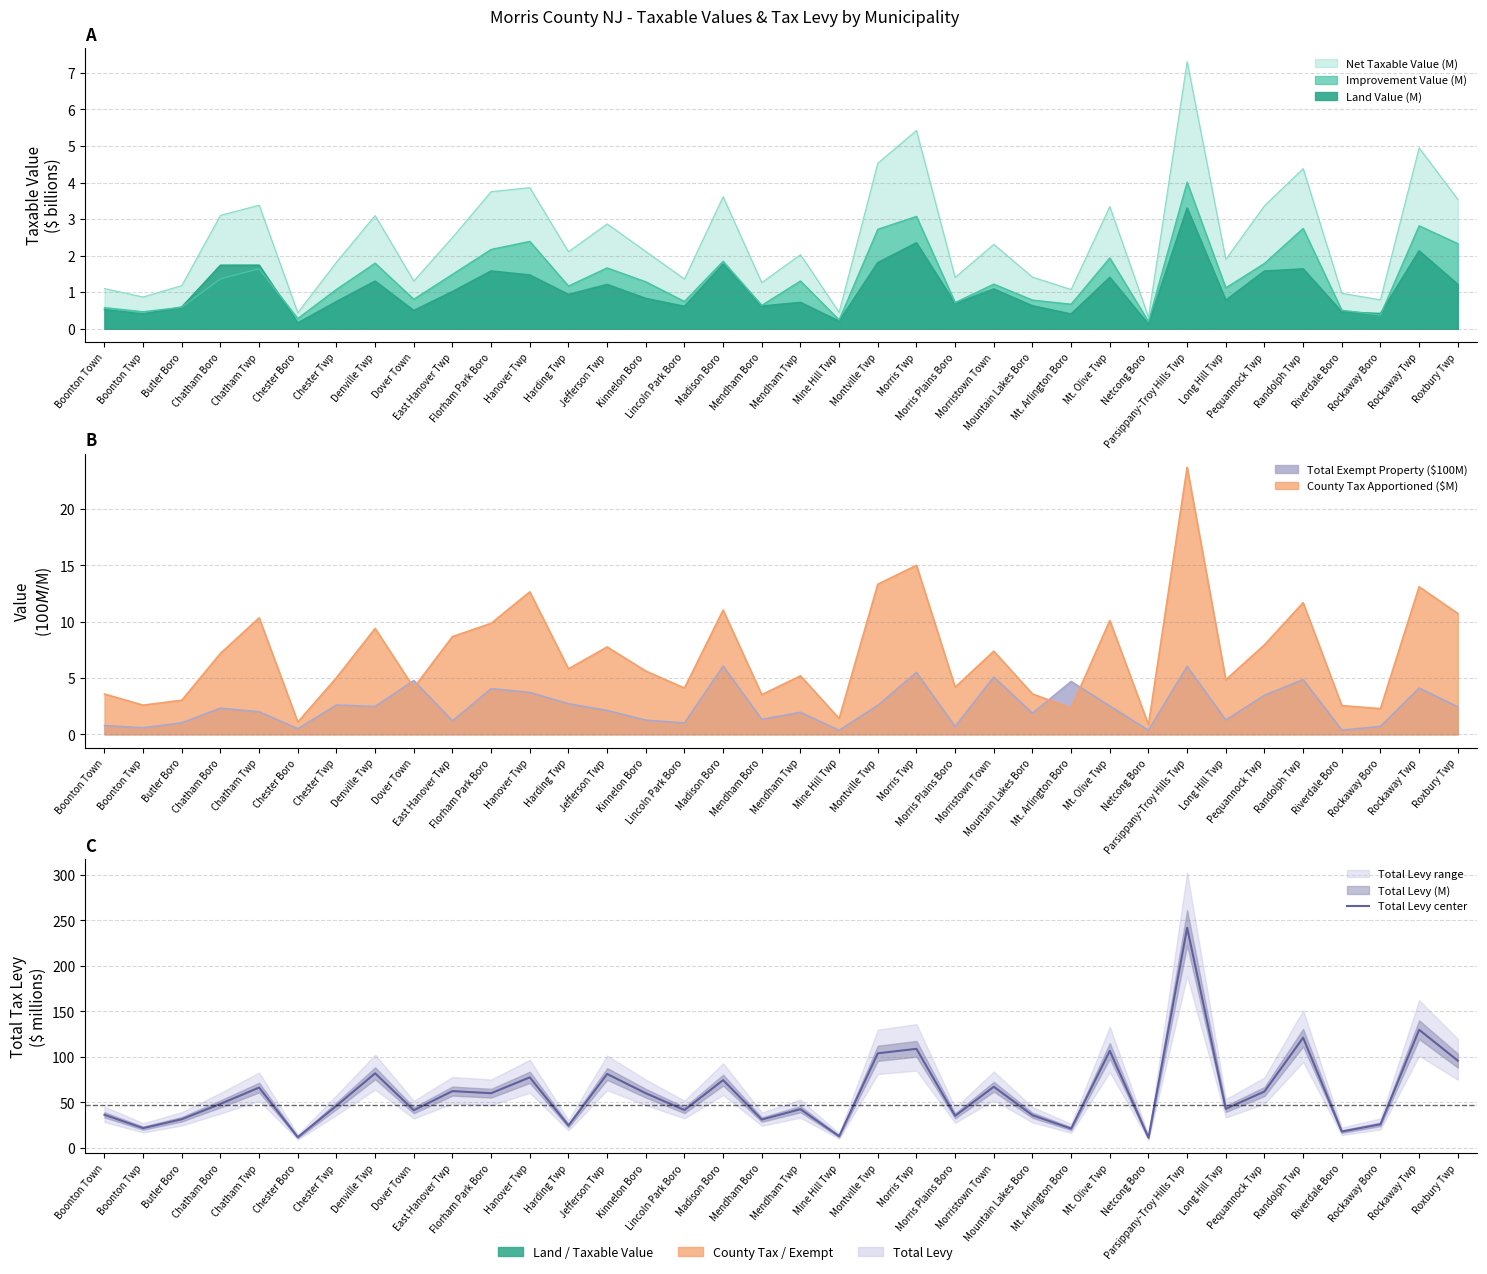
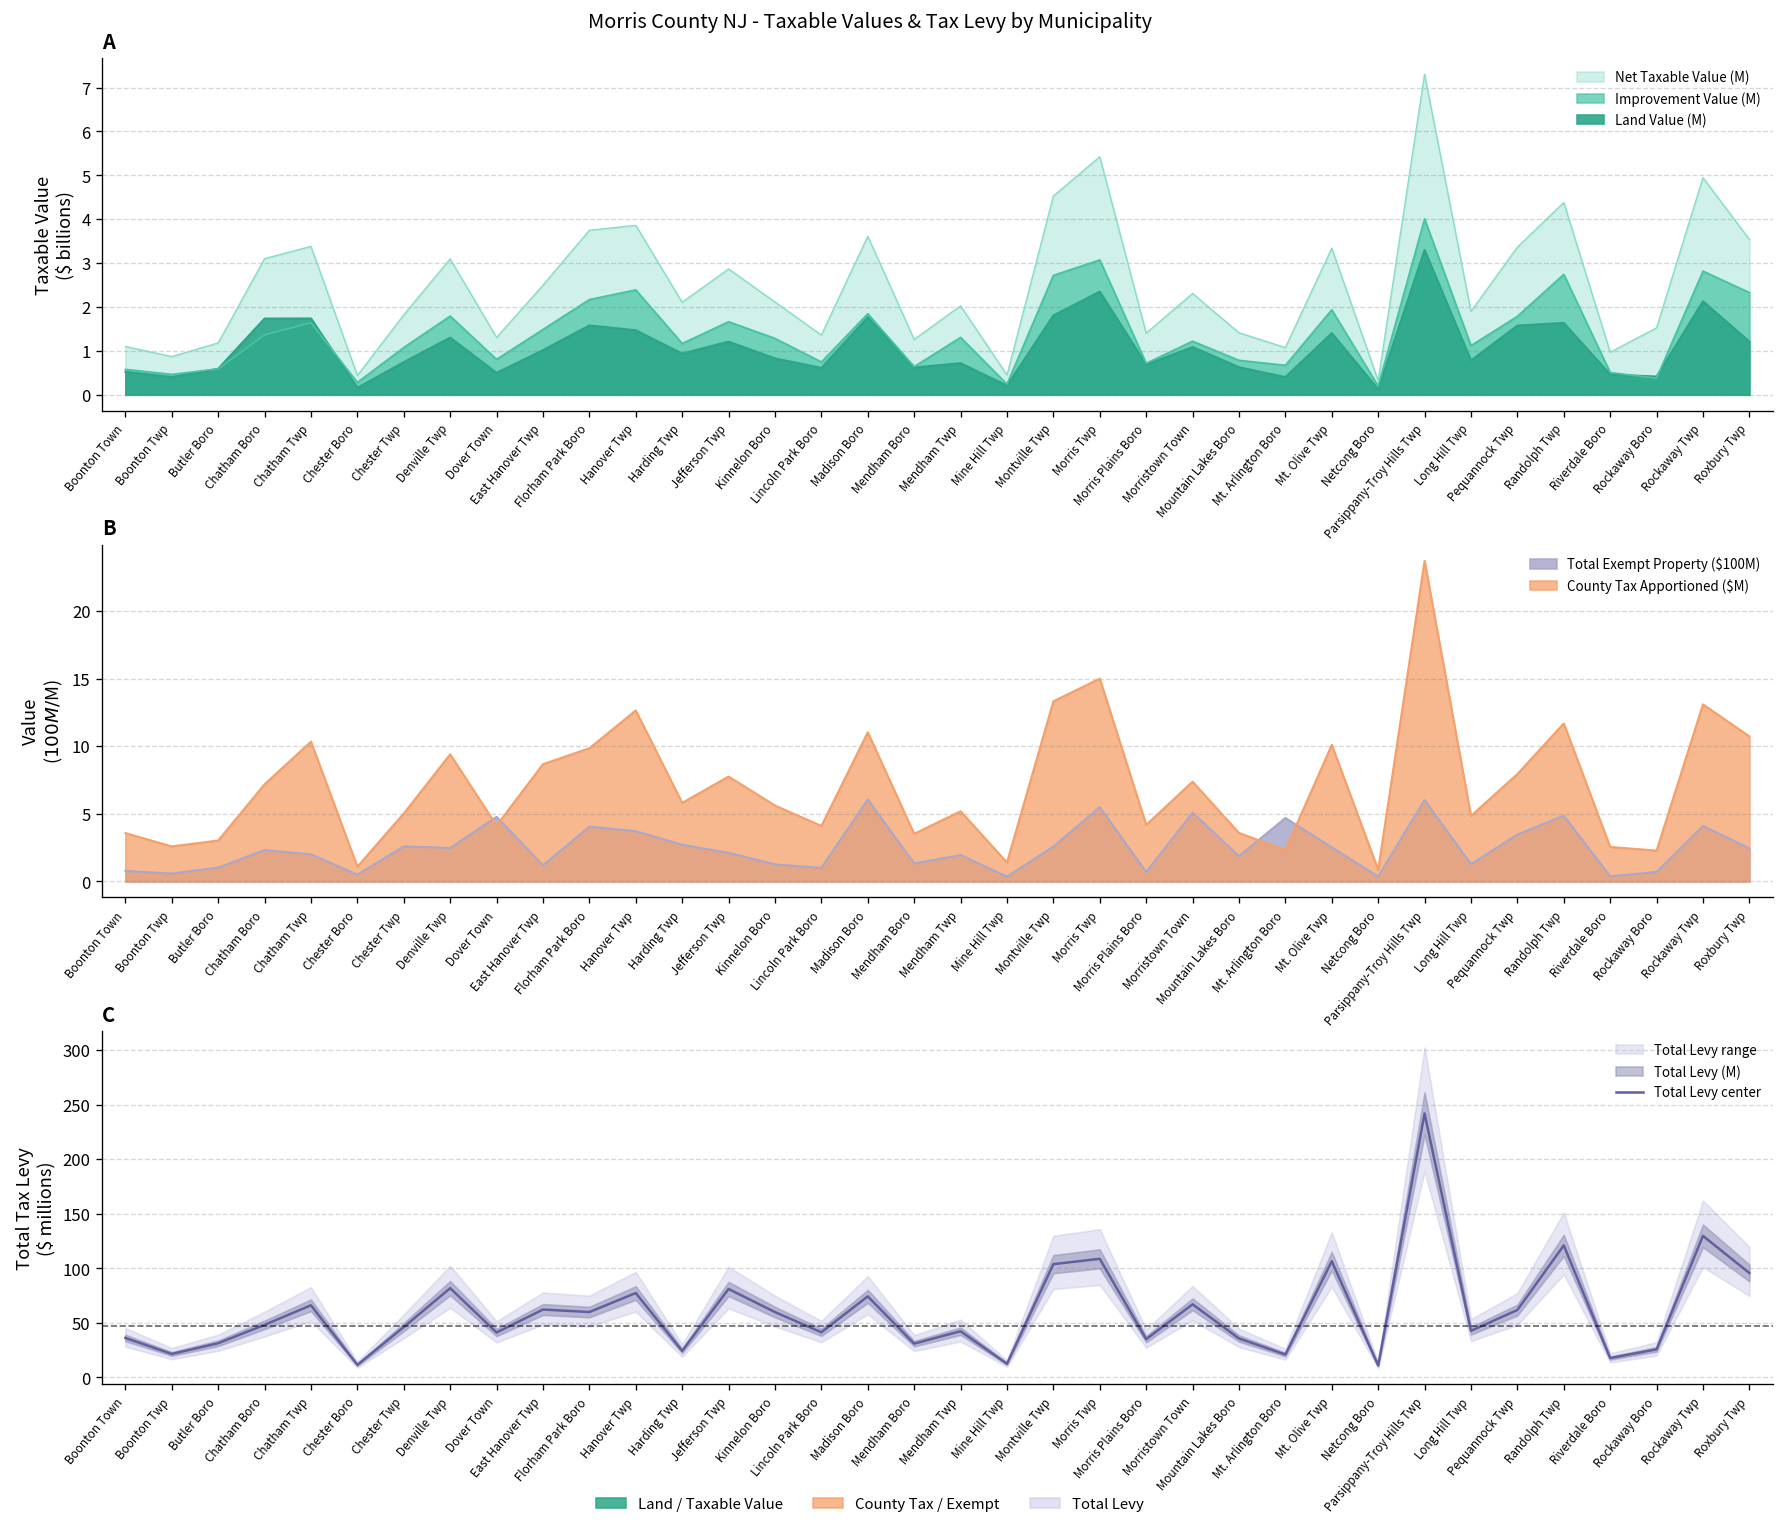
A, Net Taxable Value (M), Rockaway Boro: 0.8 -> 1.5
